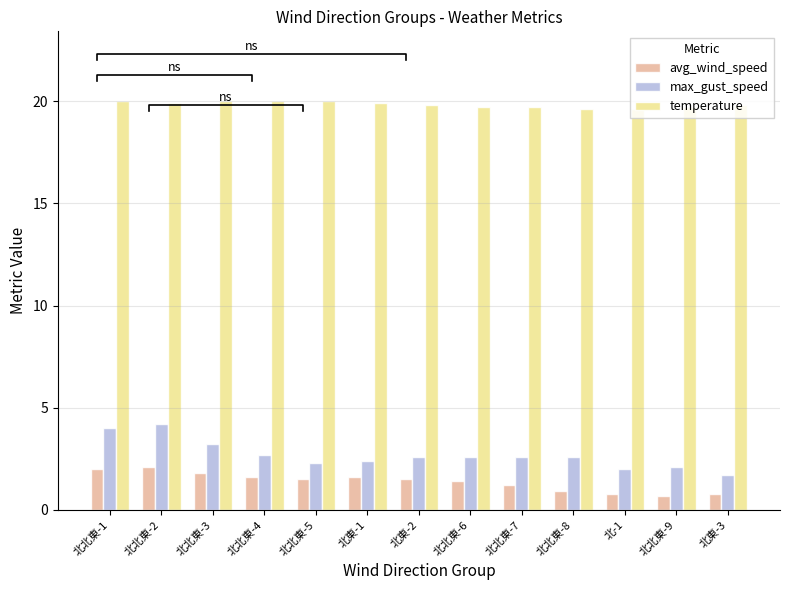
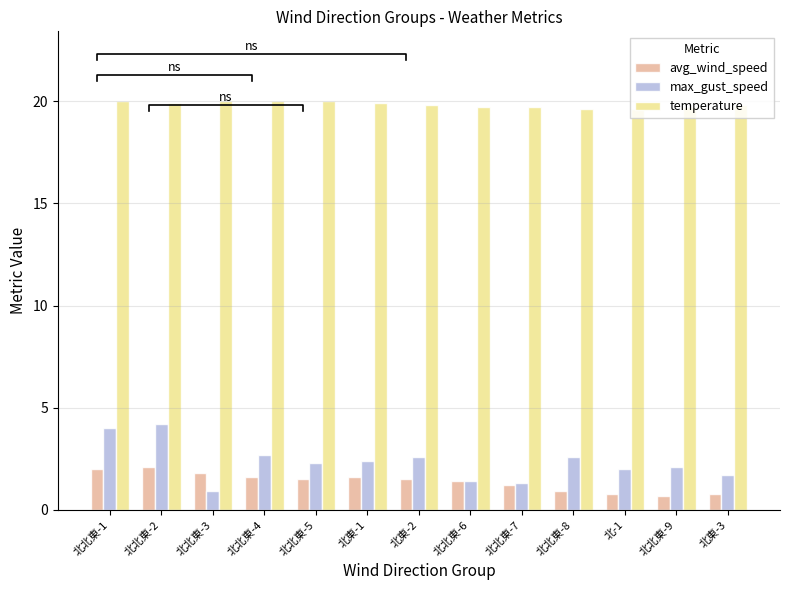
max_gust_speed, 北北東-3: 3.2 -> 0.9
max_gust_speed, 北北東-6: 2.6 -> 1.4
max_gust_speed, 北北東-7: 2.6 -> 1.3
